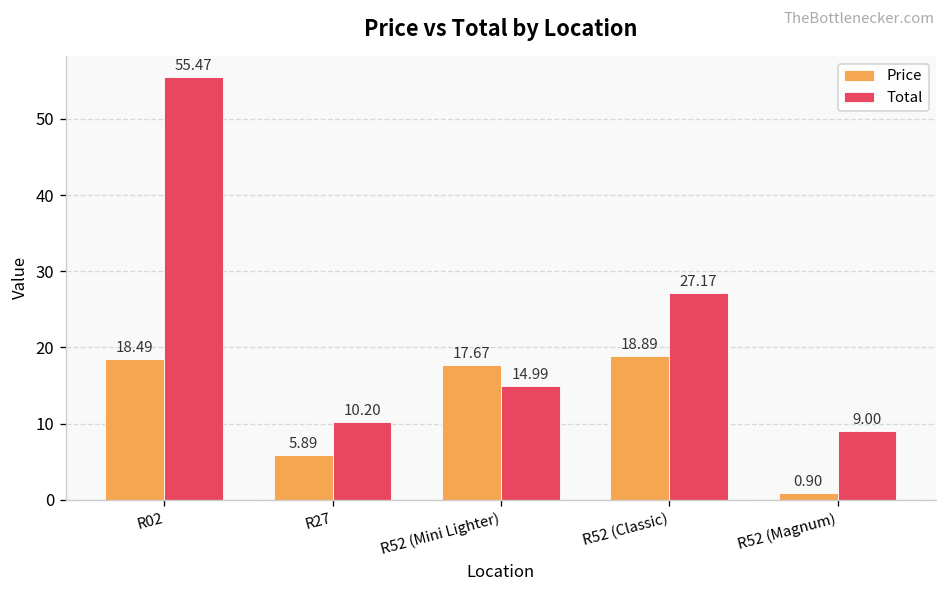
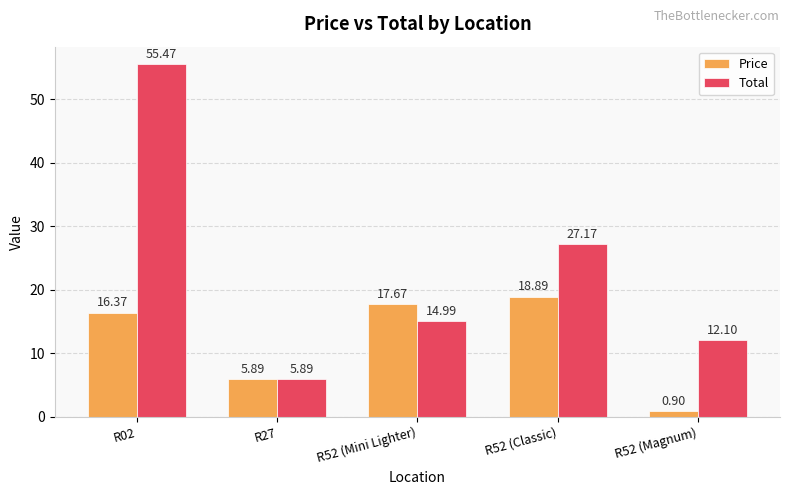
Price, R02: 18.49 -> 16.37
Total, R27: 10.20 -> 5.89
Total, R52 (Magnum): 9.00 -> 12.10
